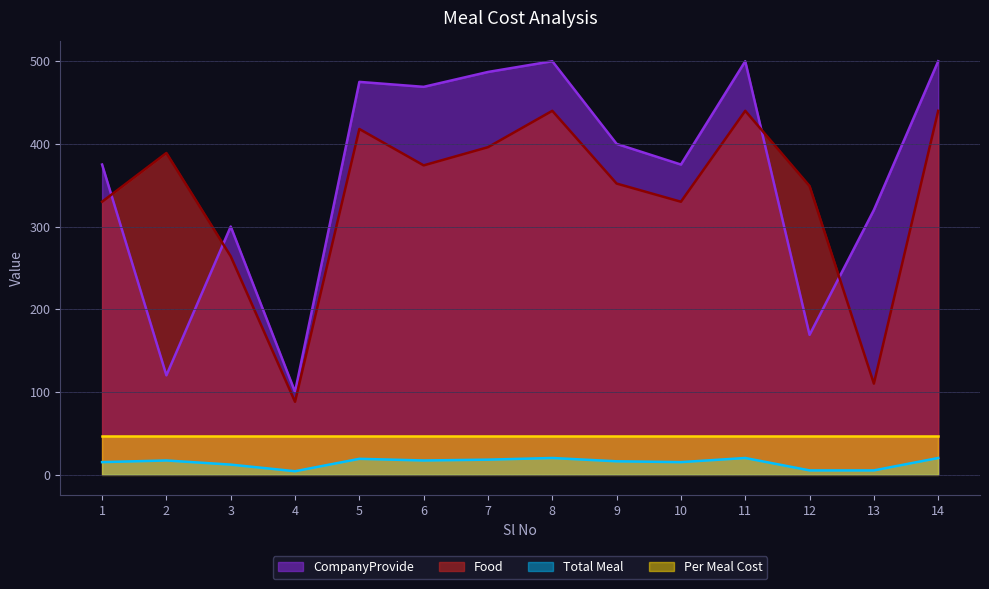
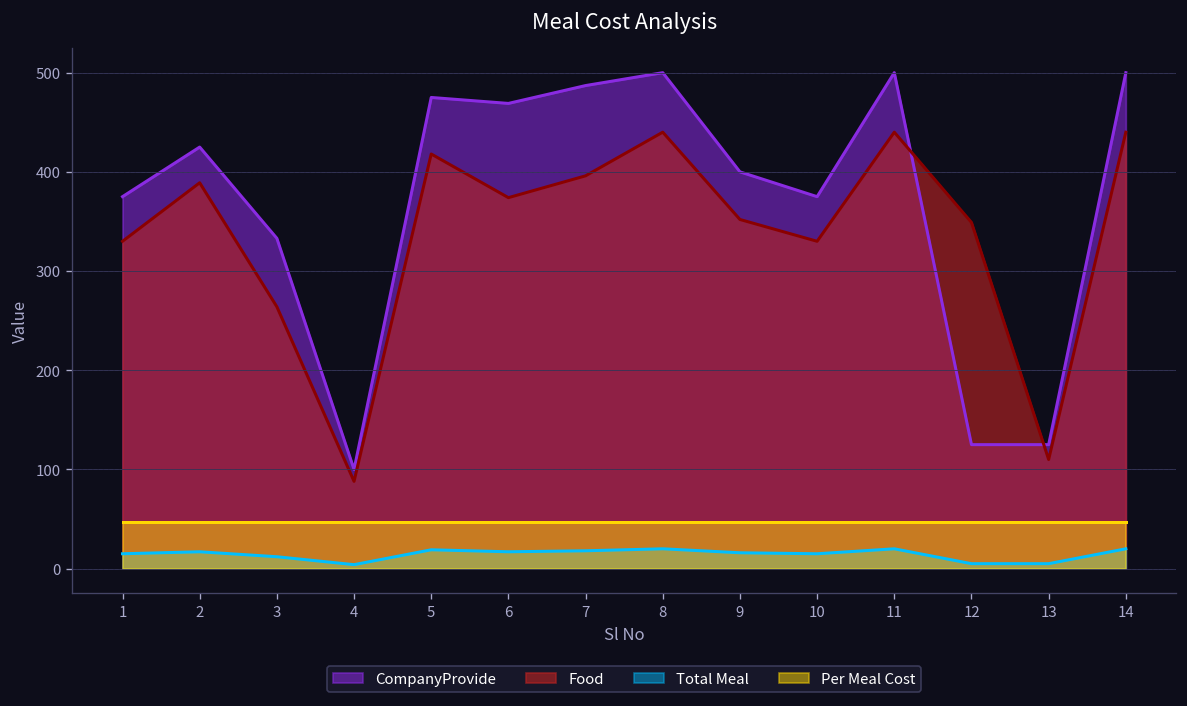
CompanyProvide, 2: 120 -> 430
CompanyProvide, 3: 300 -> 330
CompanyProvide, 12: 170 -> 130
CompanyProvide, 13: 320 -> 130
